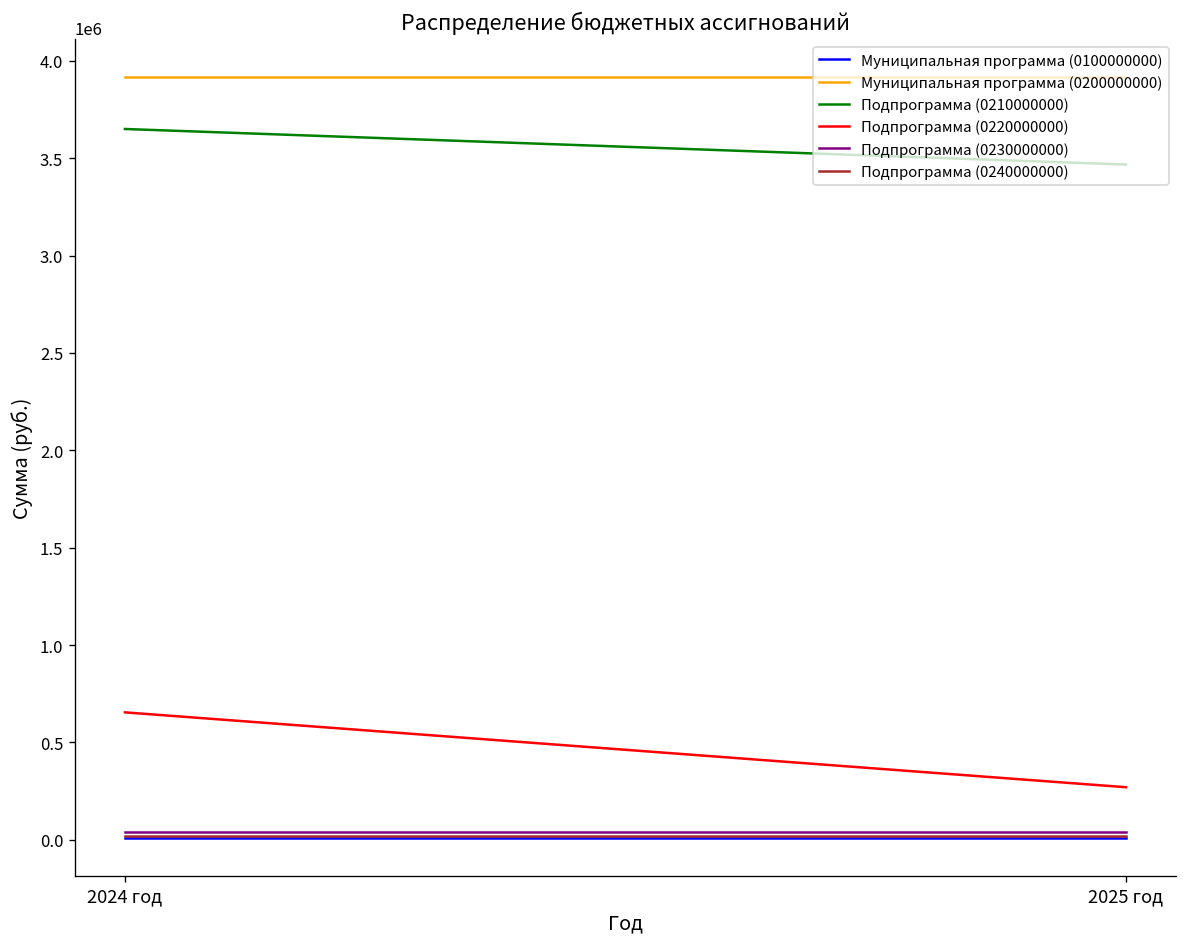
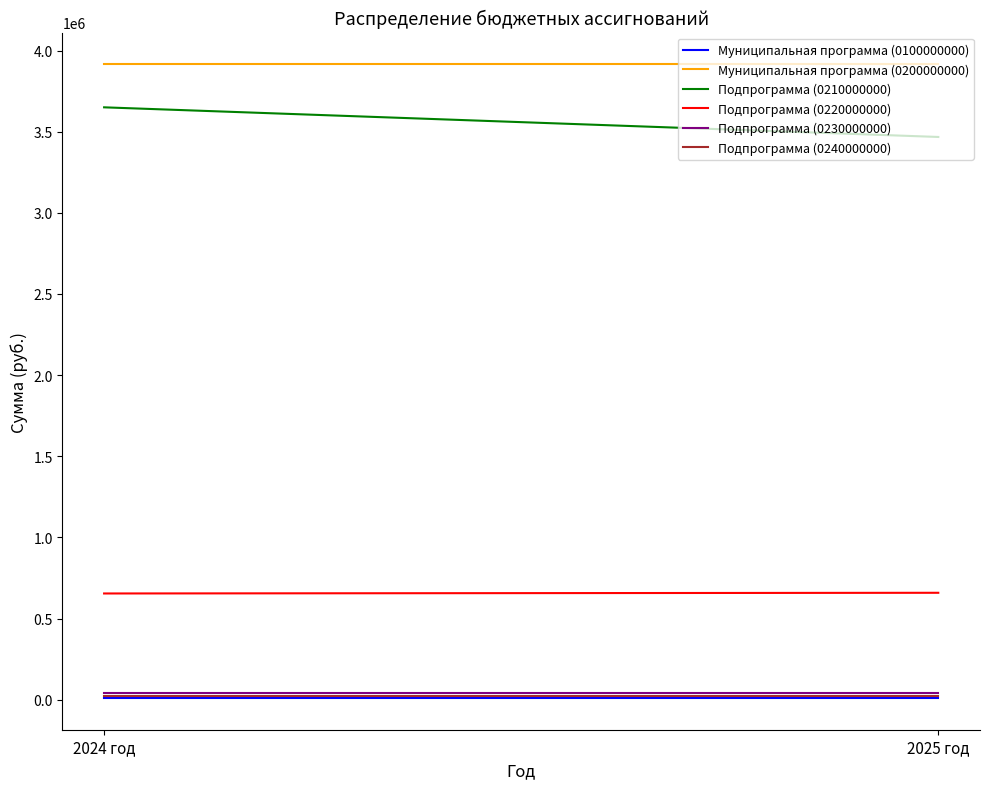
Подпрограмма (0220000000), 2025 год: 270000 -> 660000
